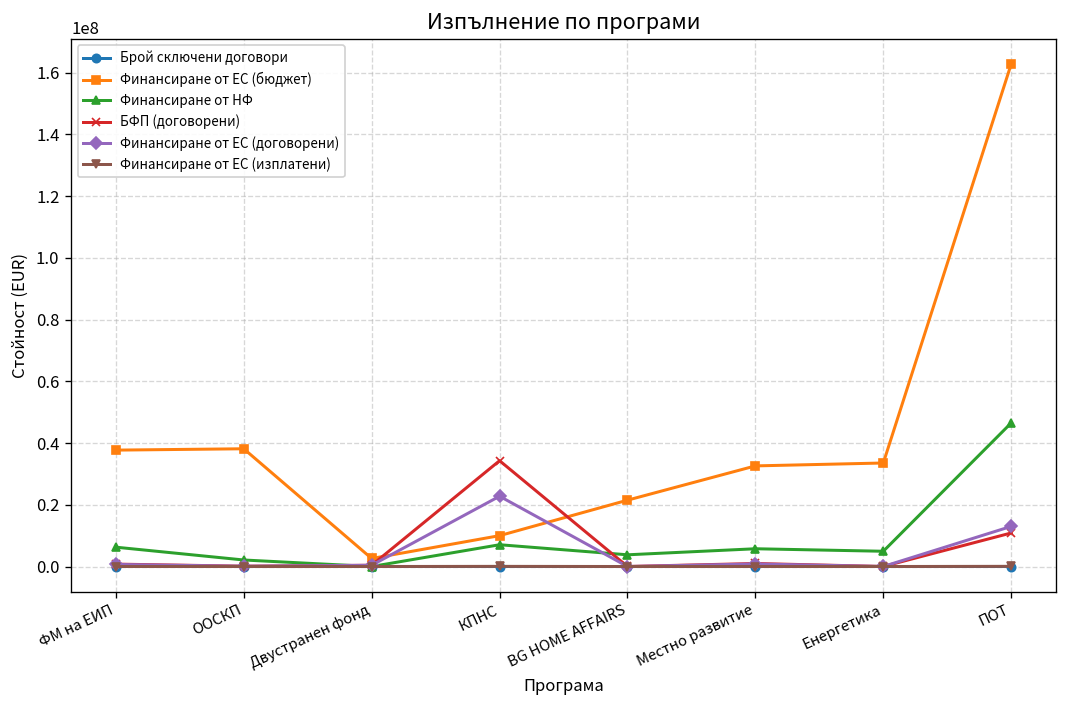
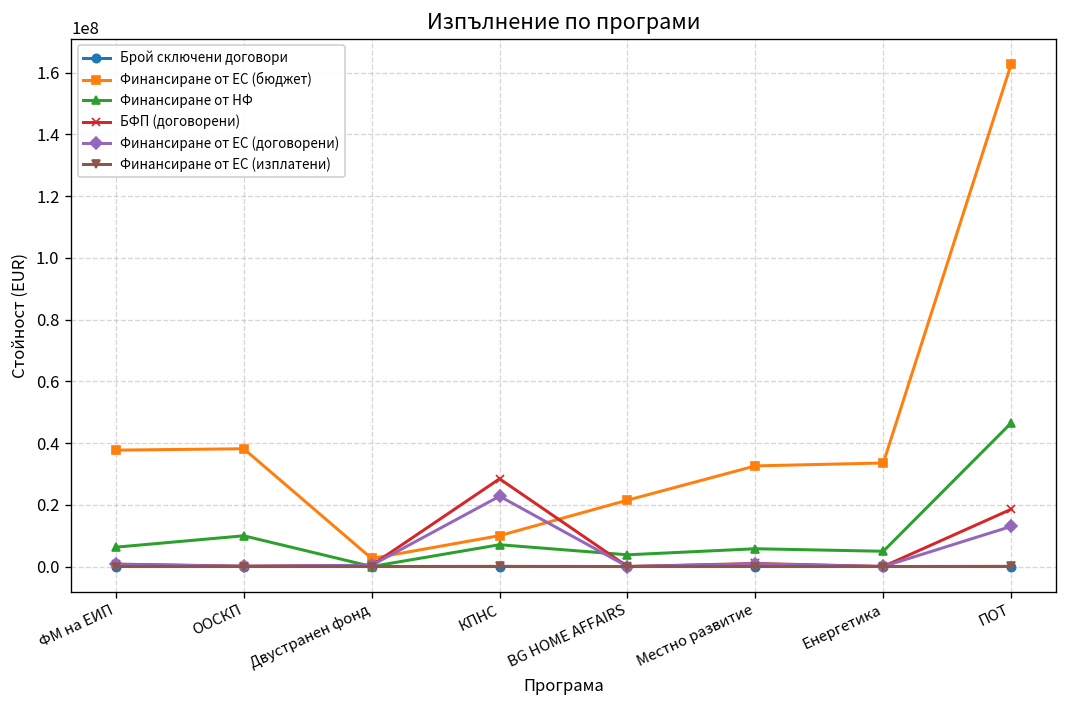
Финансиране от НФ, ООСКП: 2000000 -> 10000000
БФП (договорени), КПНС: 34000000 -> 28000000
БФП (договорени), ПОТ: 11000000 -> 19000000
